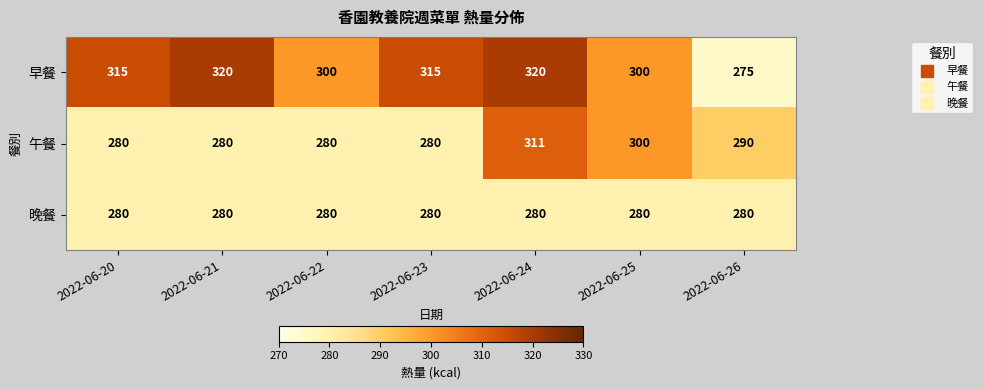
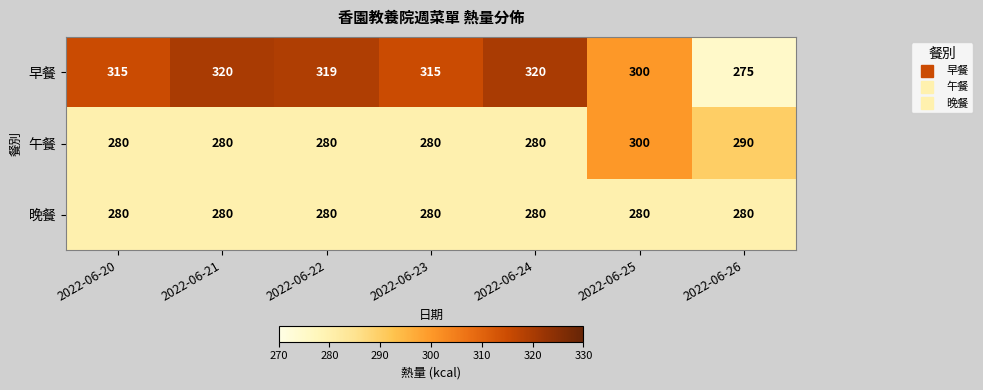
早餐, 2022-06-22: 300 -> 319
午餐, 2022-06-24: 311 -> 280
